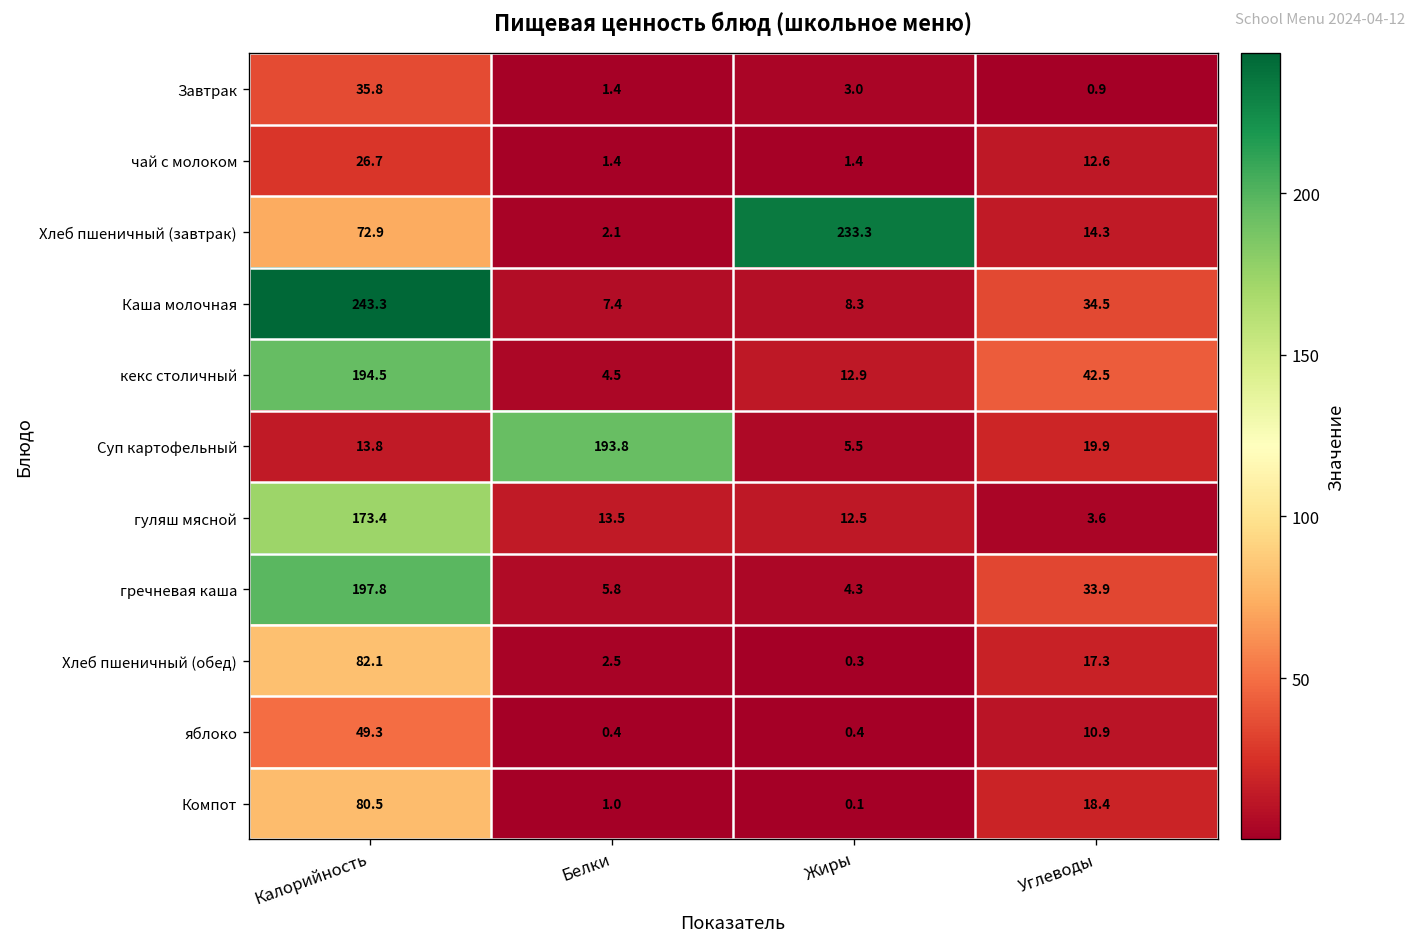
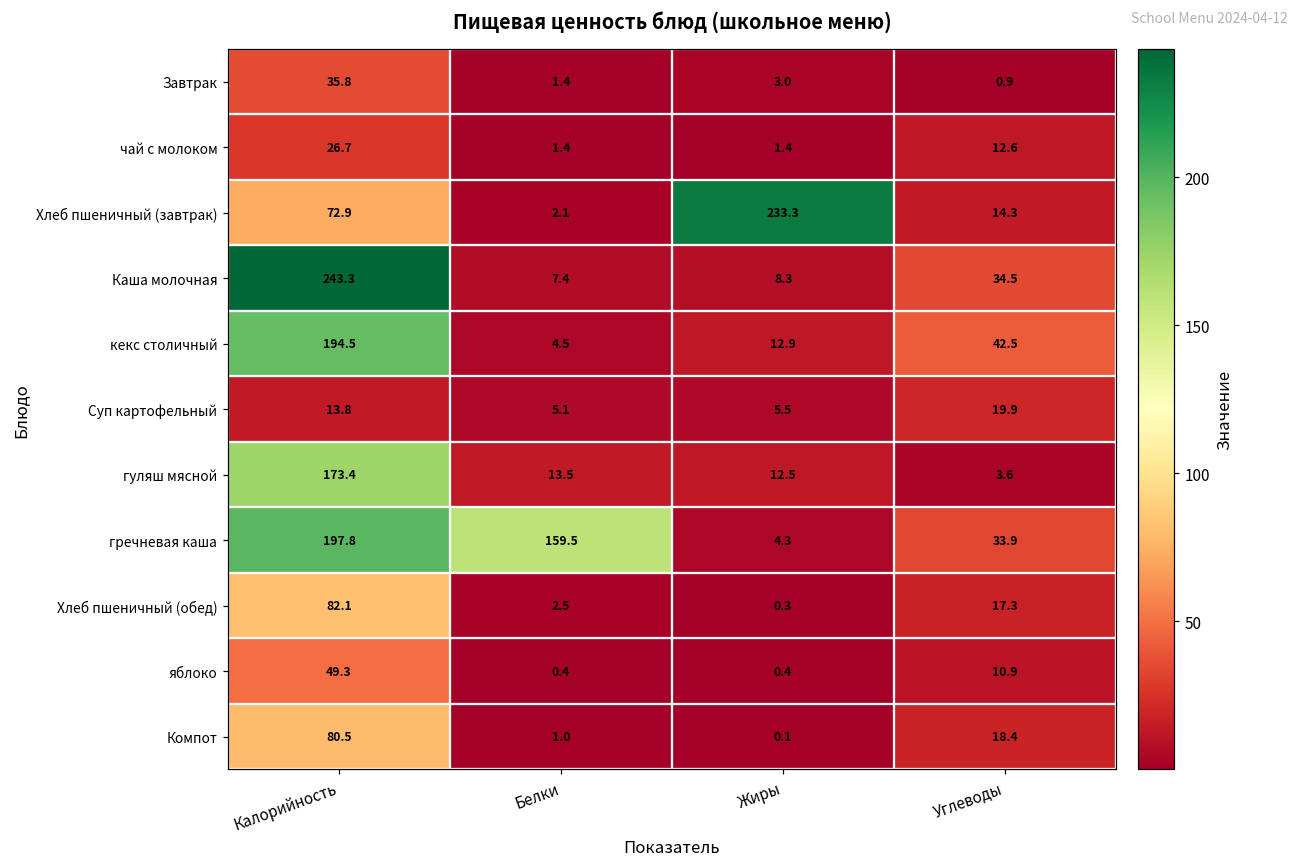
Суп картофельный, Белки: 193.8 -> 5.1
гречневая каша, Белки: 5.8 -> 159.5
